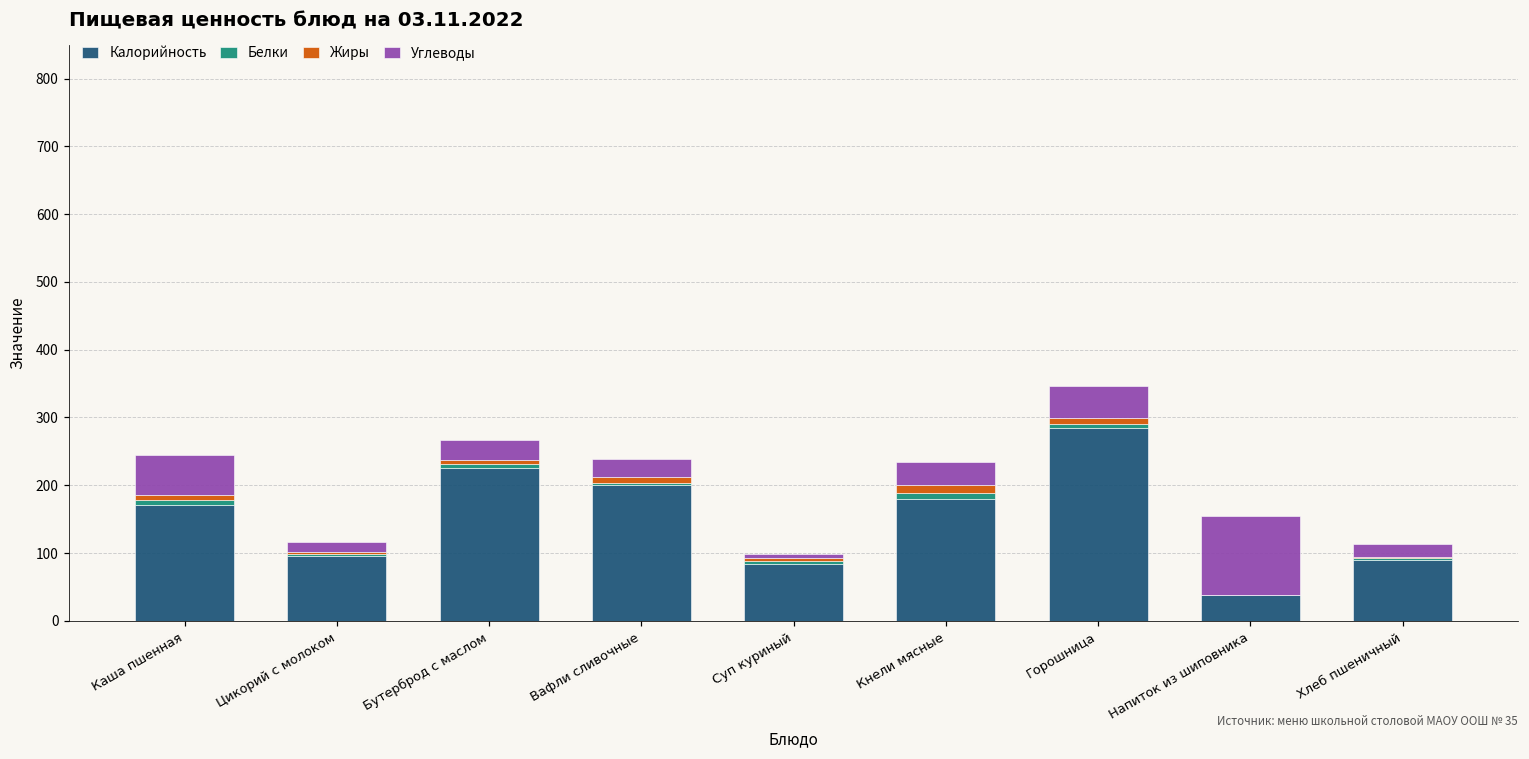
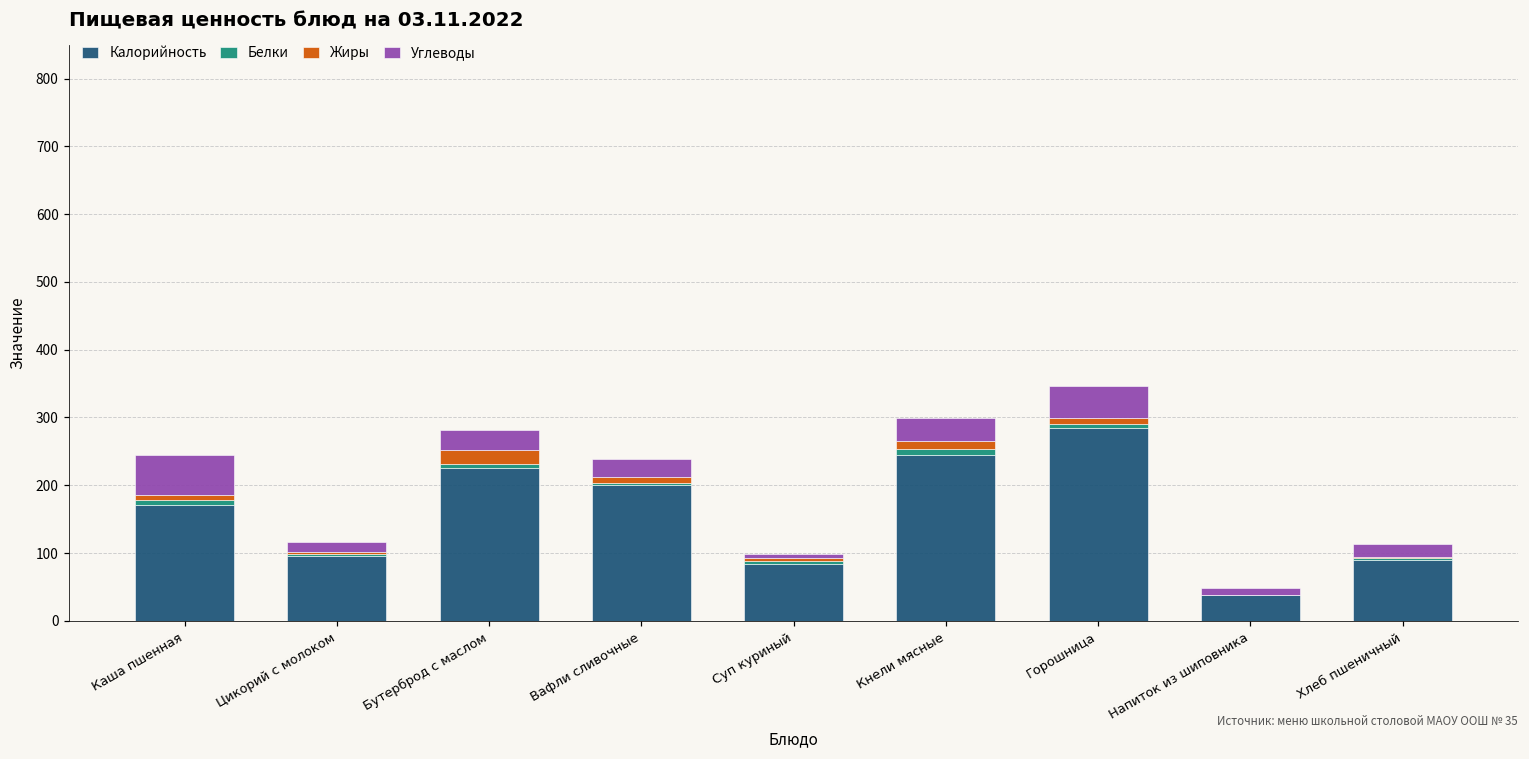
Жиры, Бутерброд с маслом: 10 -> 20
Калорийность, Кнели мясные: 180 -> 240
Углеводы, Напиток из шиповника: 120 -> 10
